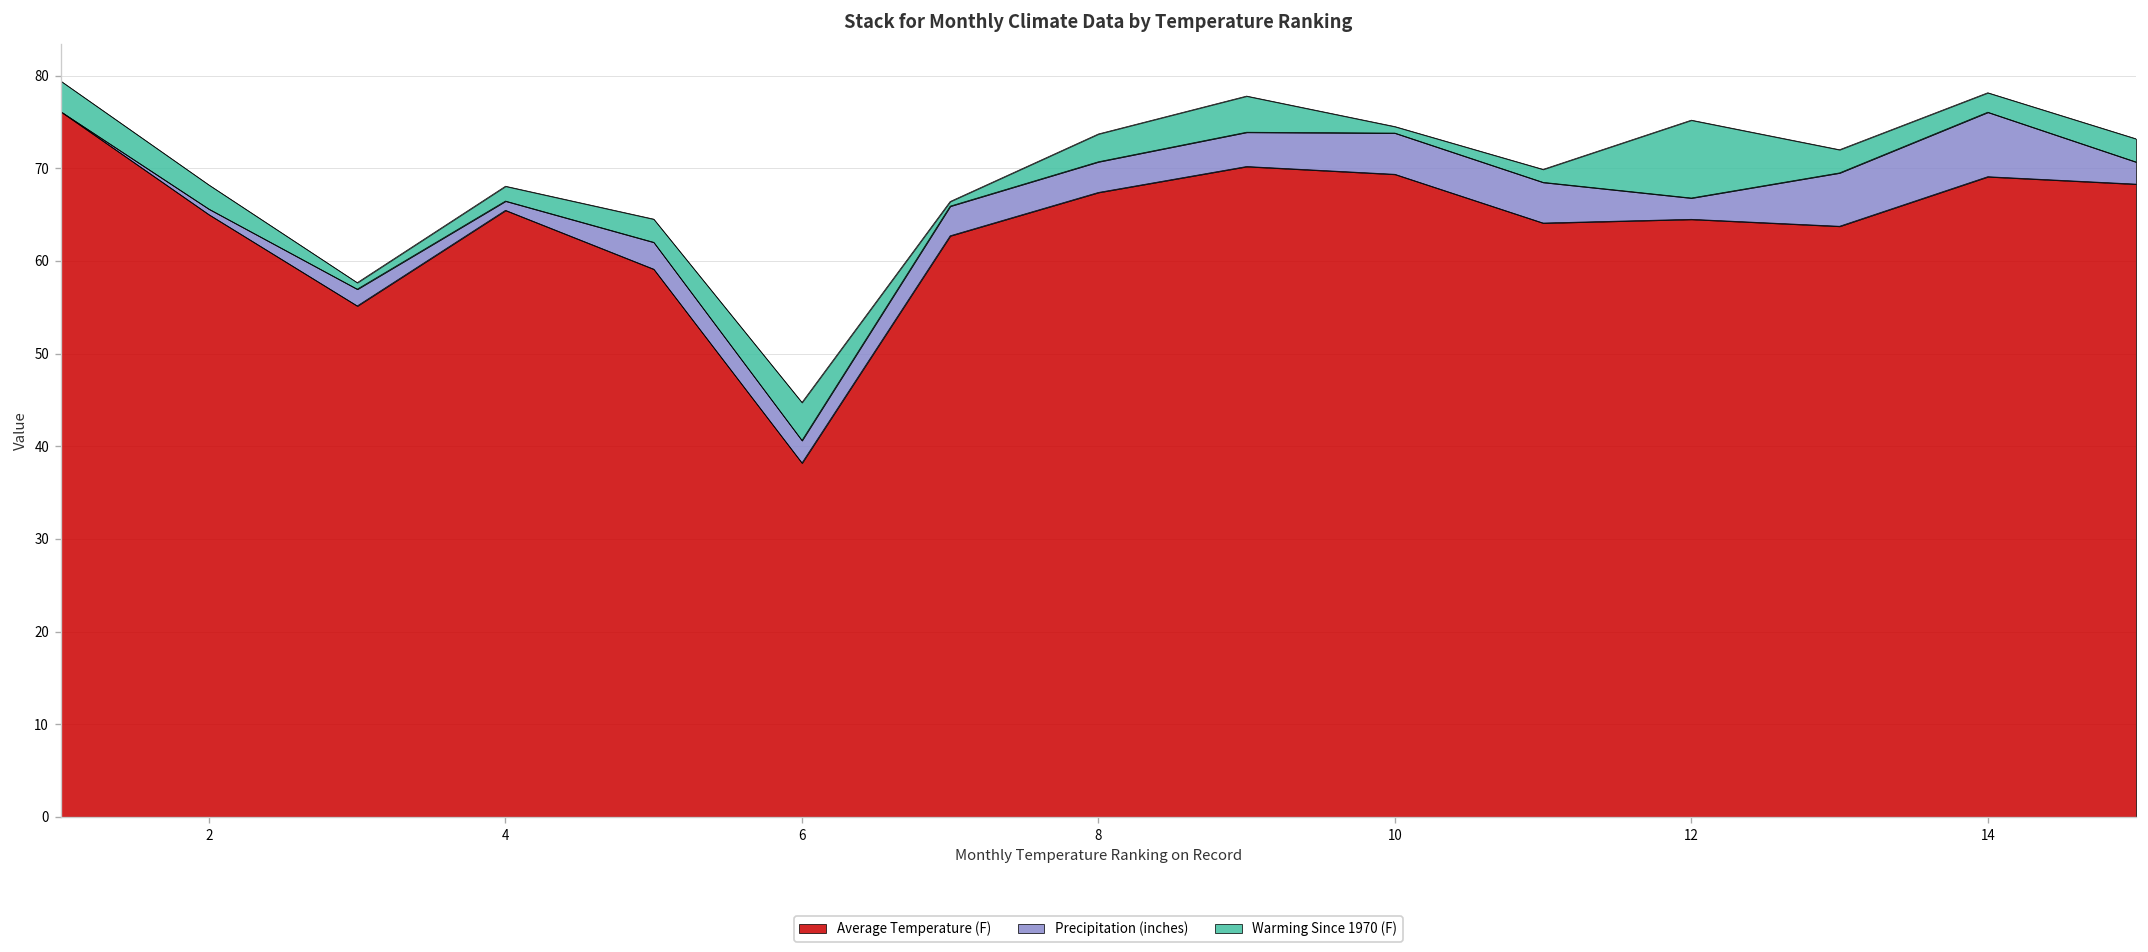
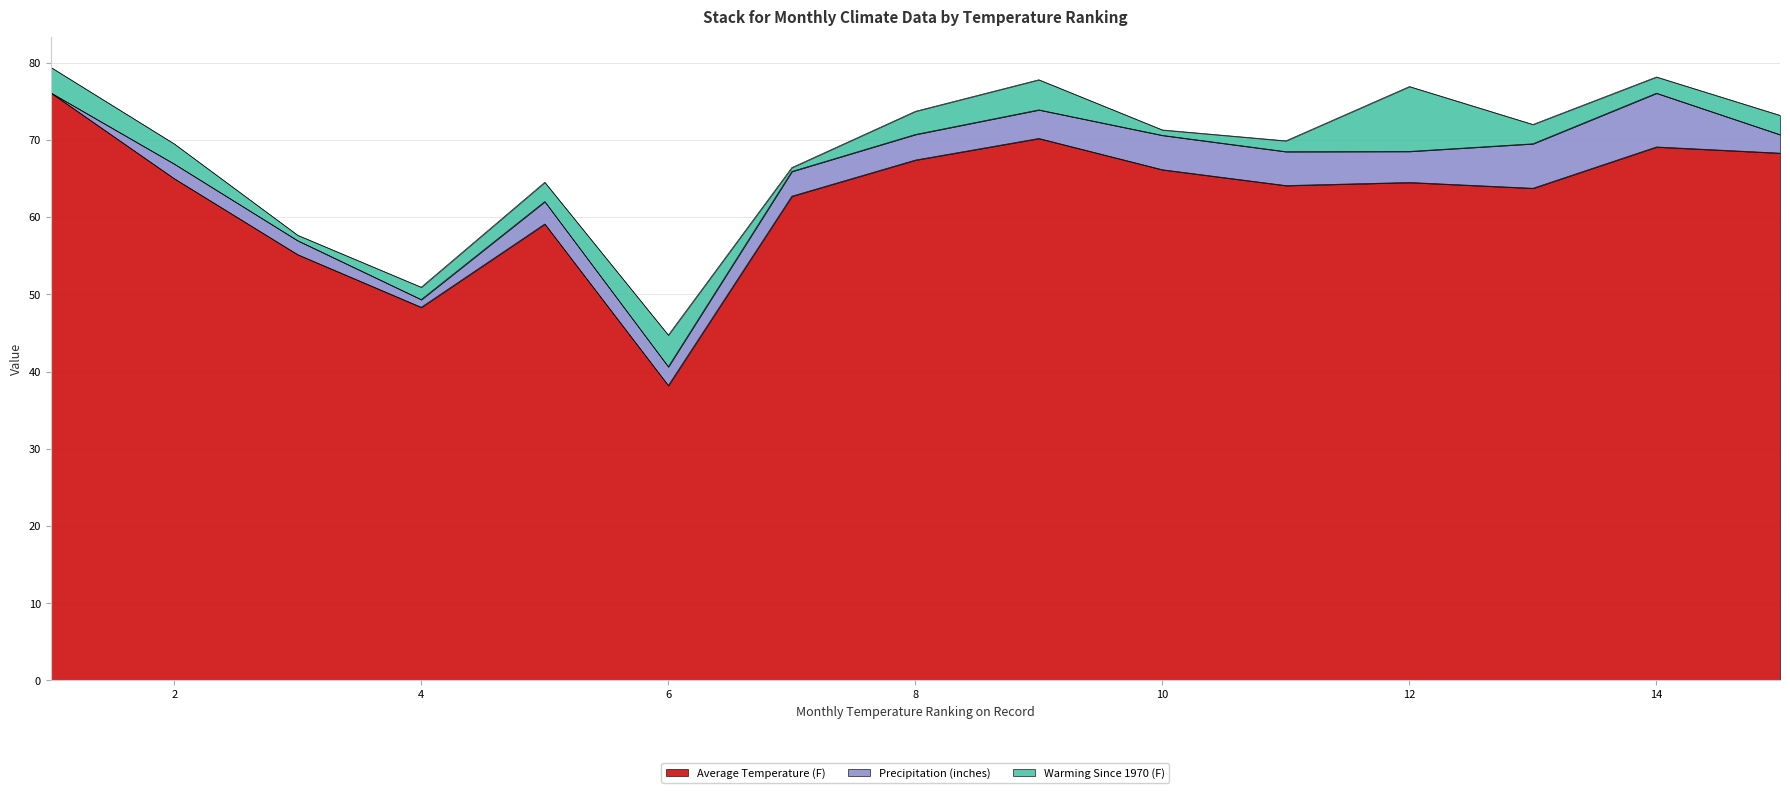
Precipitation (inches), 2: 1 -> 2
Average Temperature (F), 4: 65 -> 48
Average Temperature (F), 10: 69 -> 66
Precipitation (inches), 12: 2 -> 4
